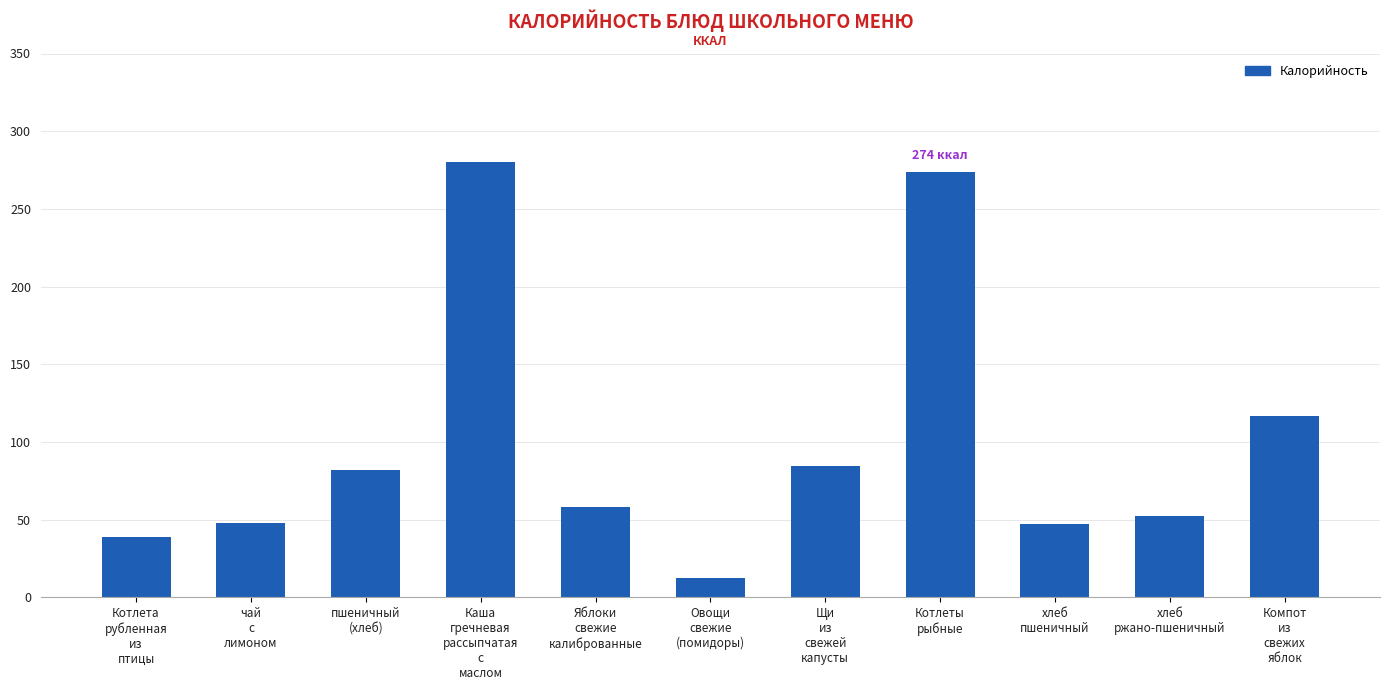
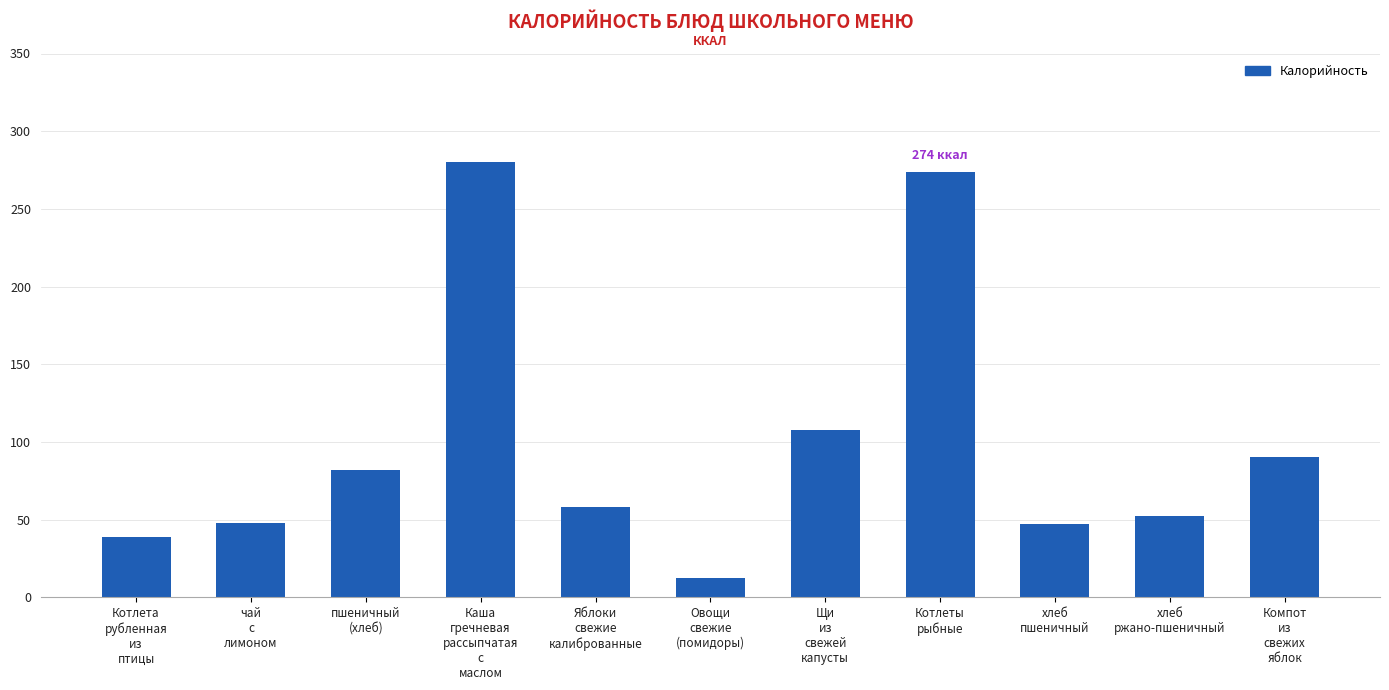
Щи из свежей капусты: 85 -> 108
Компот из свежих яблок: 117 -> 91
